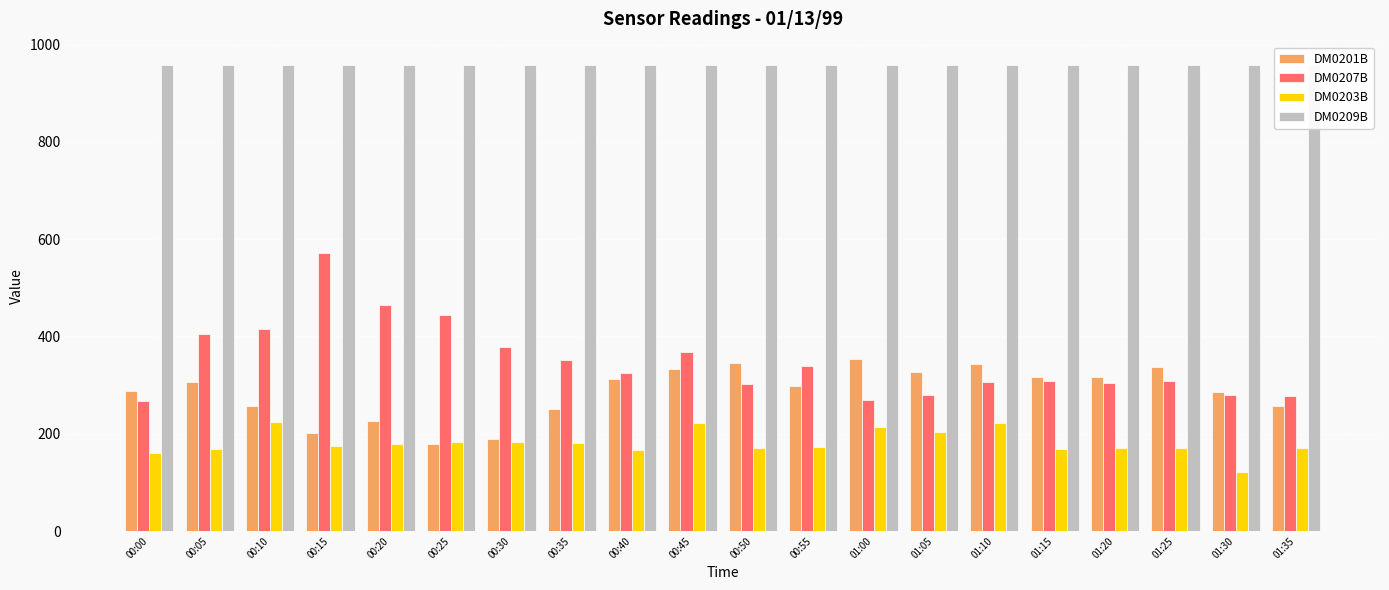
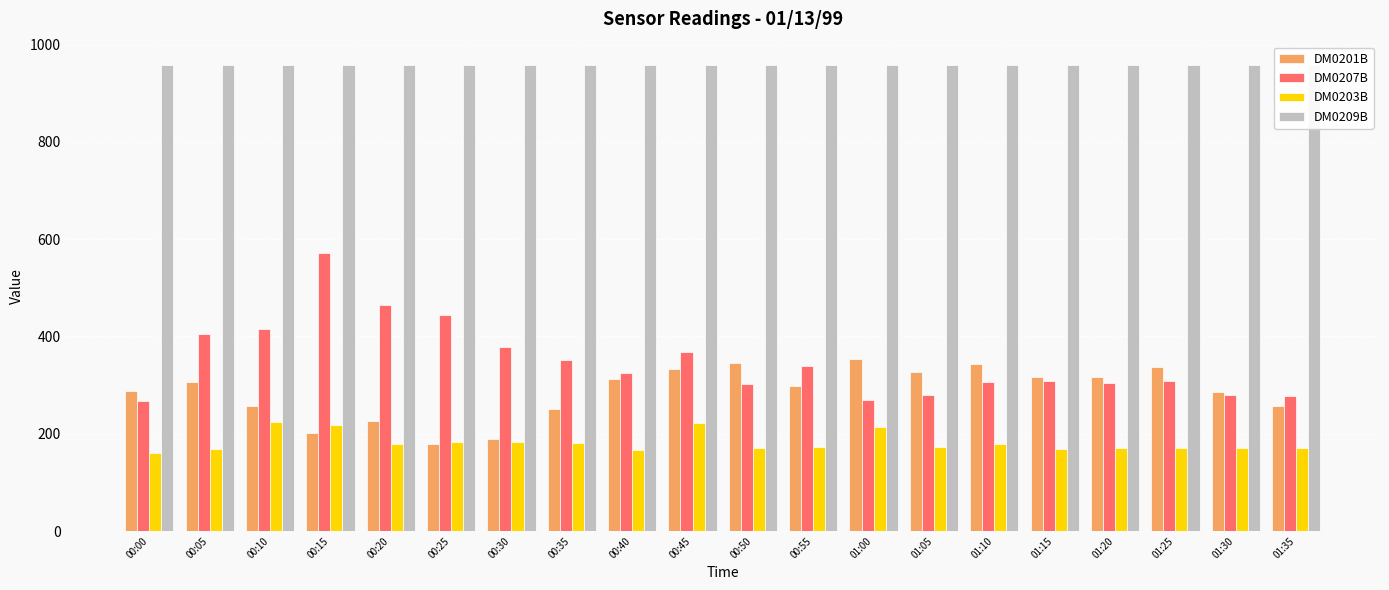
DM0203B, 00:15: 170 -> 220
DM0203B, 01:05: 200 -> 170
DM0203B, 01:10: 220 -> 180
DM0203B, 01:30: 120 -> 170
